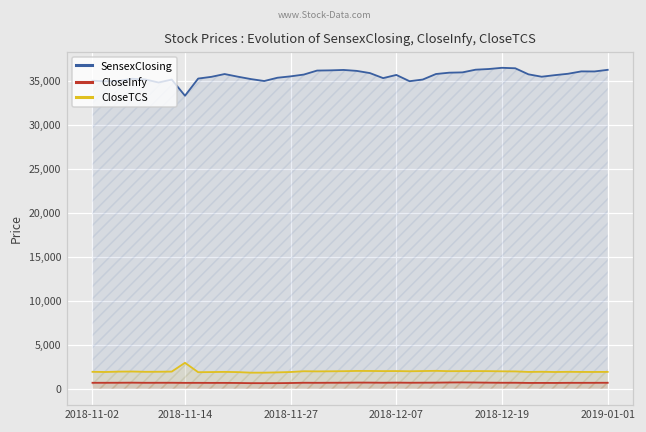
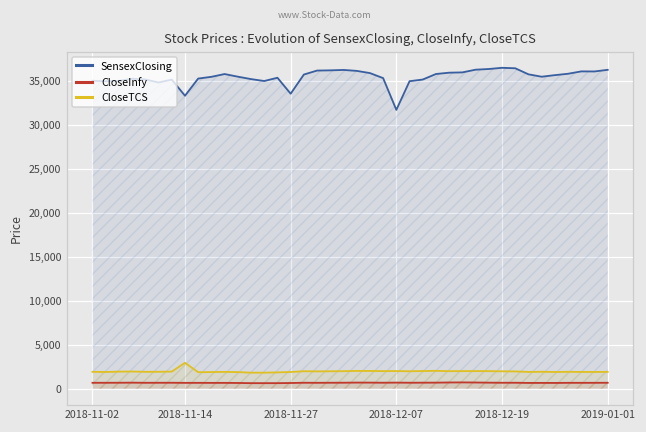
SensexClosing, 2018-11-27: 36,000 -> 34,000
SensexClosing, 2018-12-07: 36,000 -> 32,000
